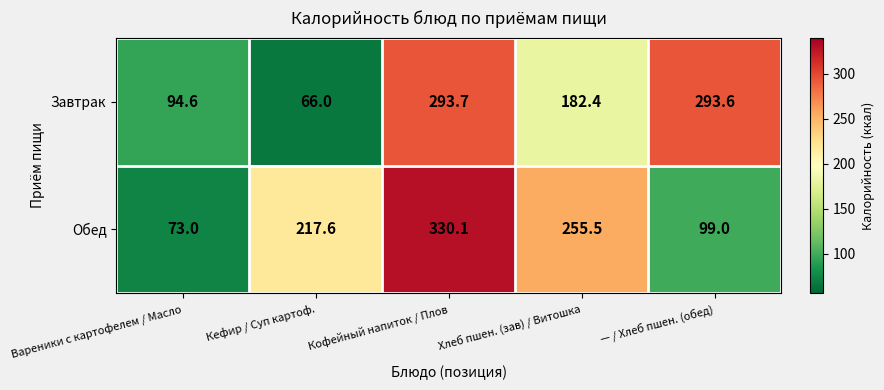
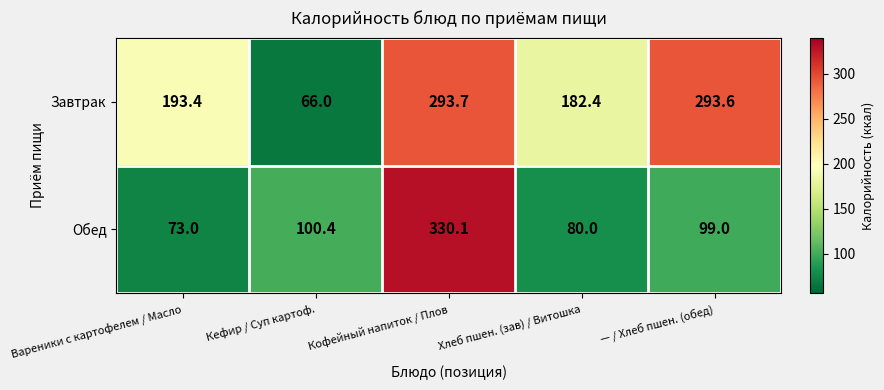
Завтрак, Вареники с картофелем / Масло: 94.6 -> 193.4
Обед, Кефир / Суп картоф.: 217.6 -> 100.4
Обед, Хлеб пшен. (зав) / Витошка: 255.5 -> 80.0
